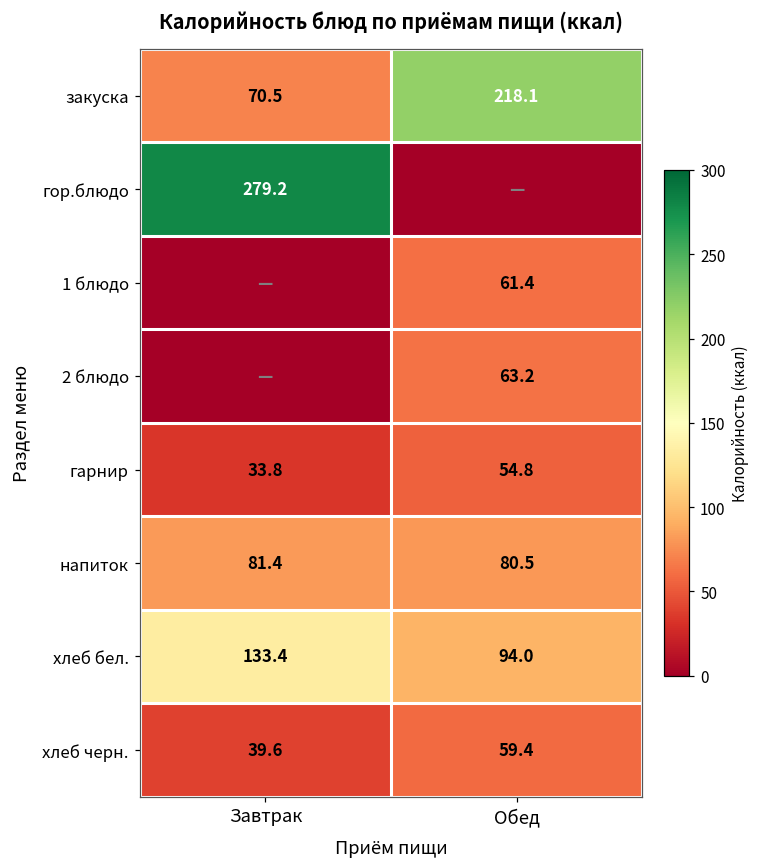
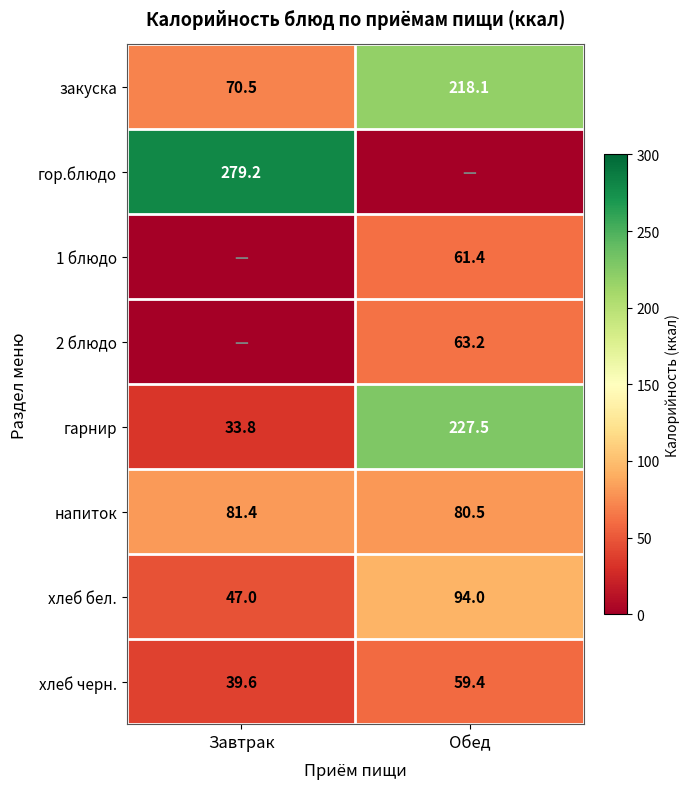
гарнир, Обед: 54.8 -> 227.5
хлеб бел., Завтрак: 133.4 -> 47.0
